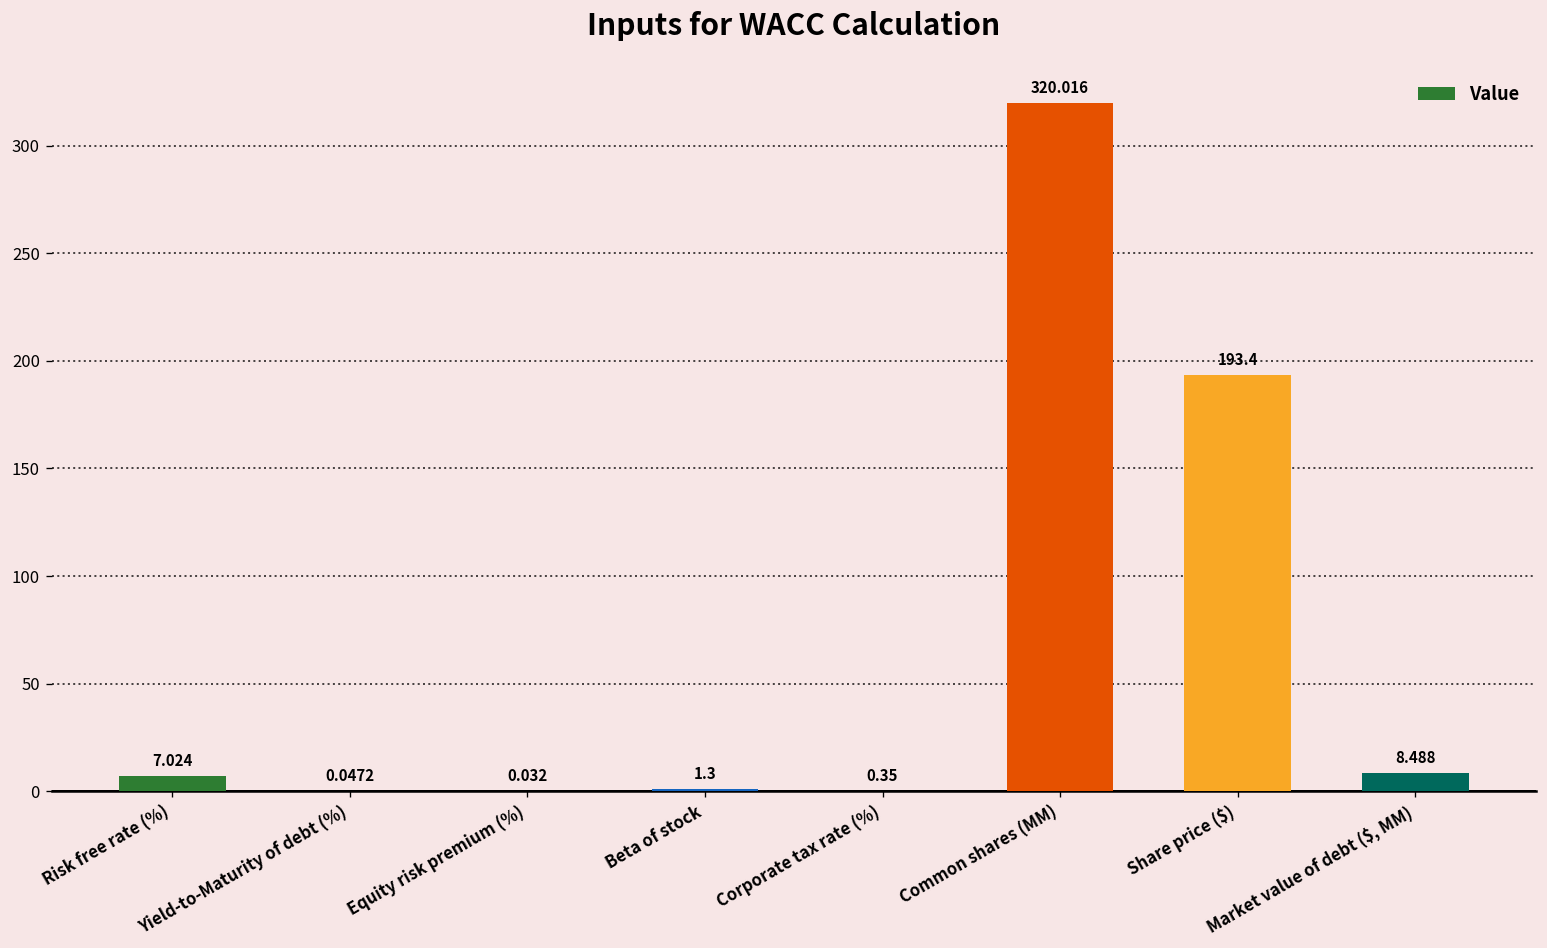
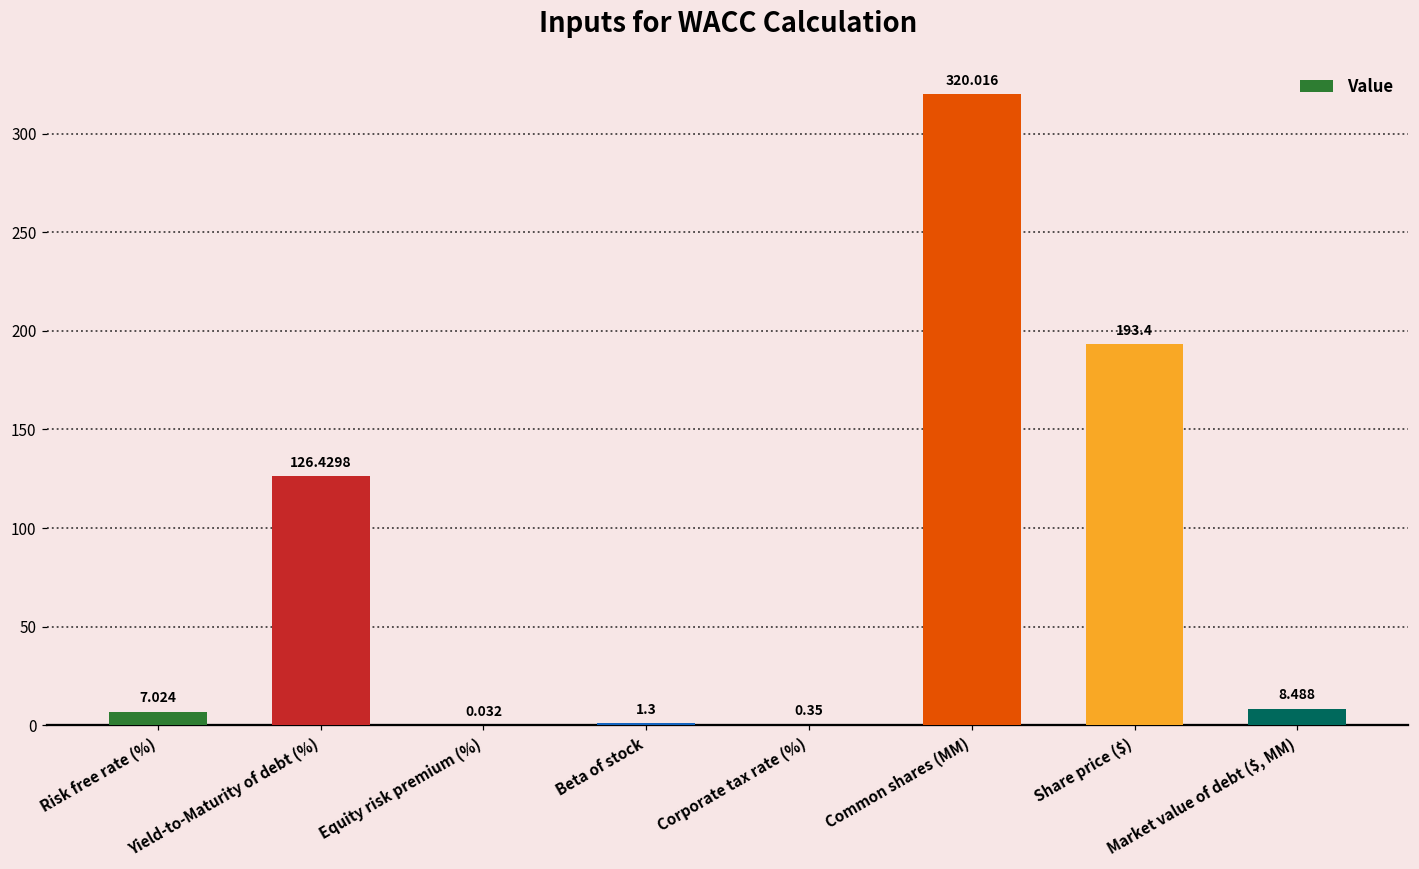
Yield-to-Maturity of debt (%): 0.0472 -> 126.4298
